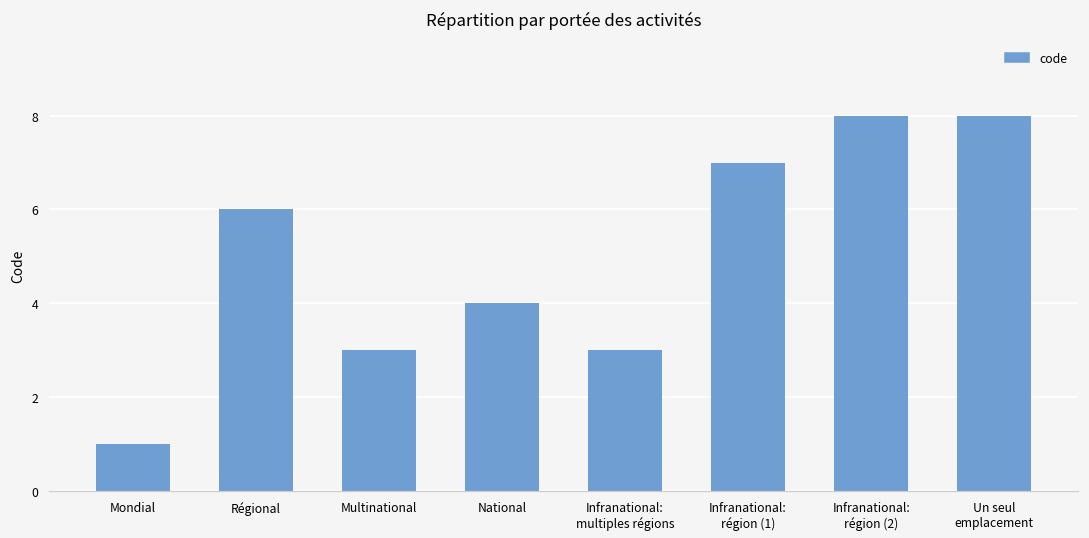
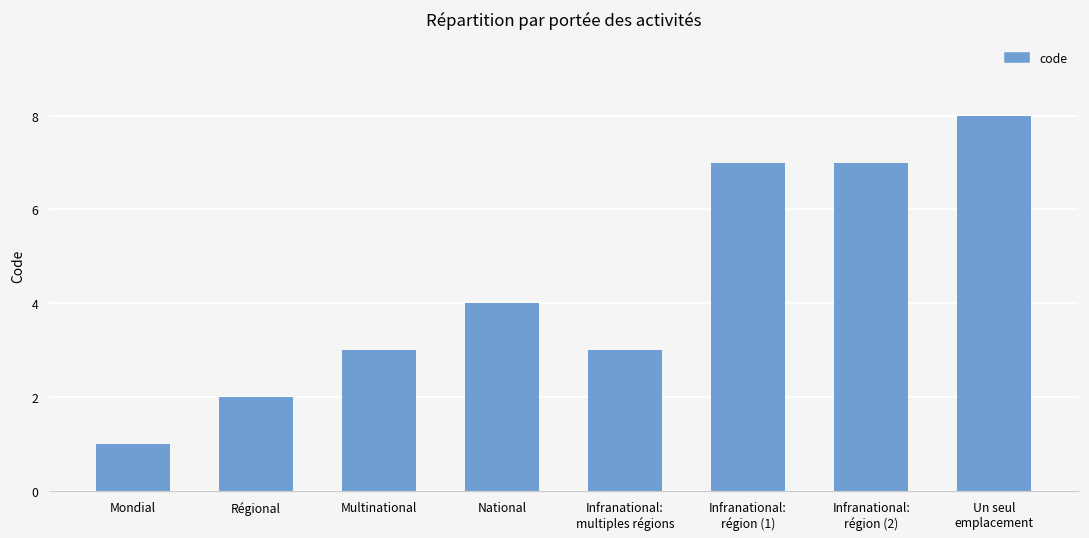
Régional: 6 -> 2
Infranational: région (2): 8 -> 7
